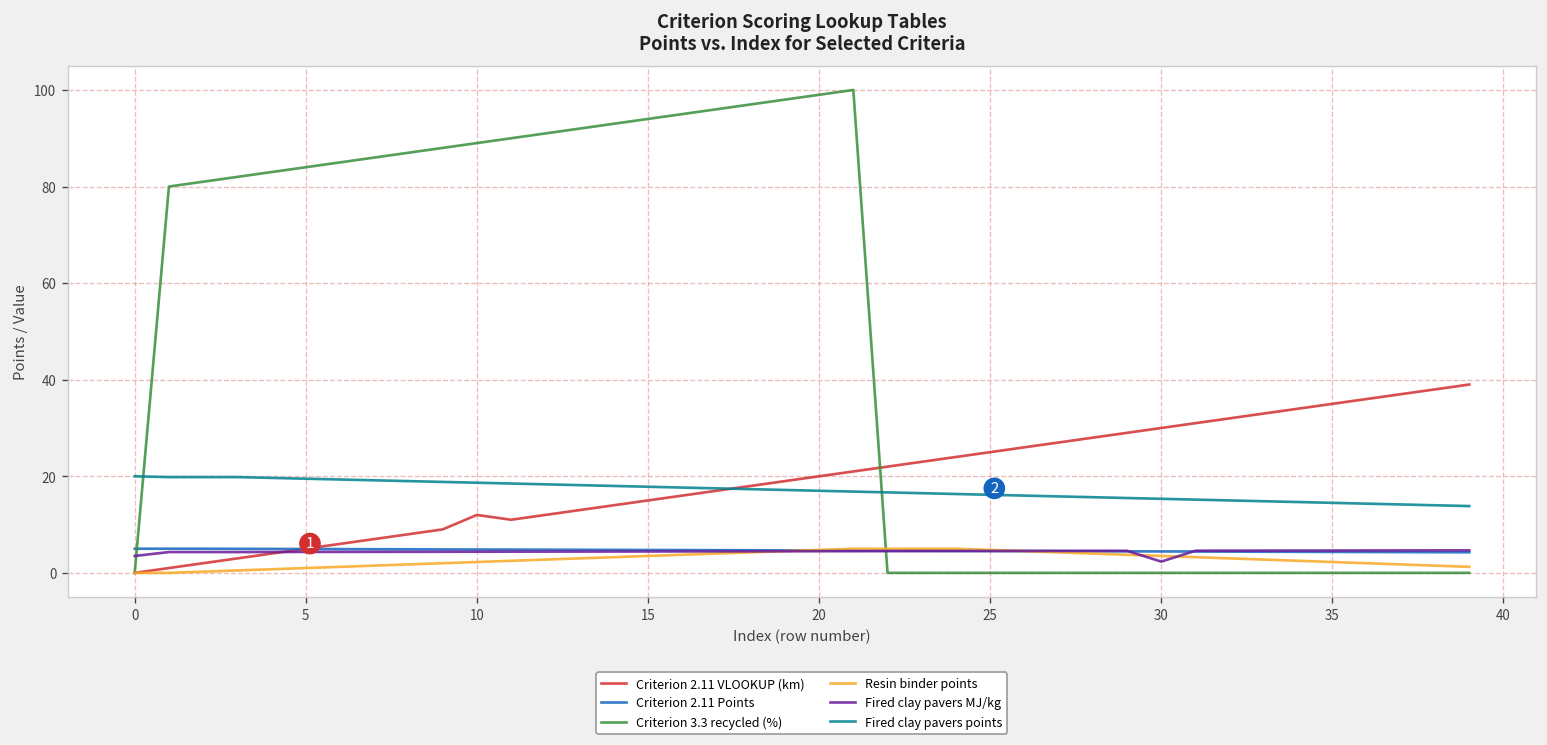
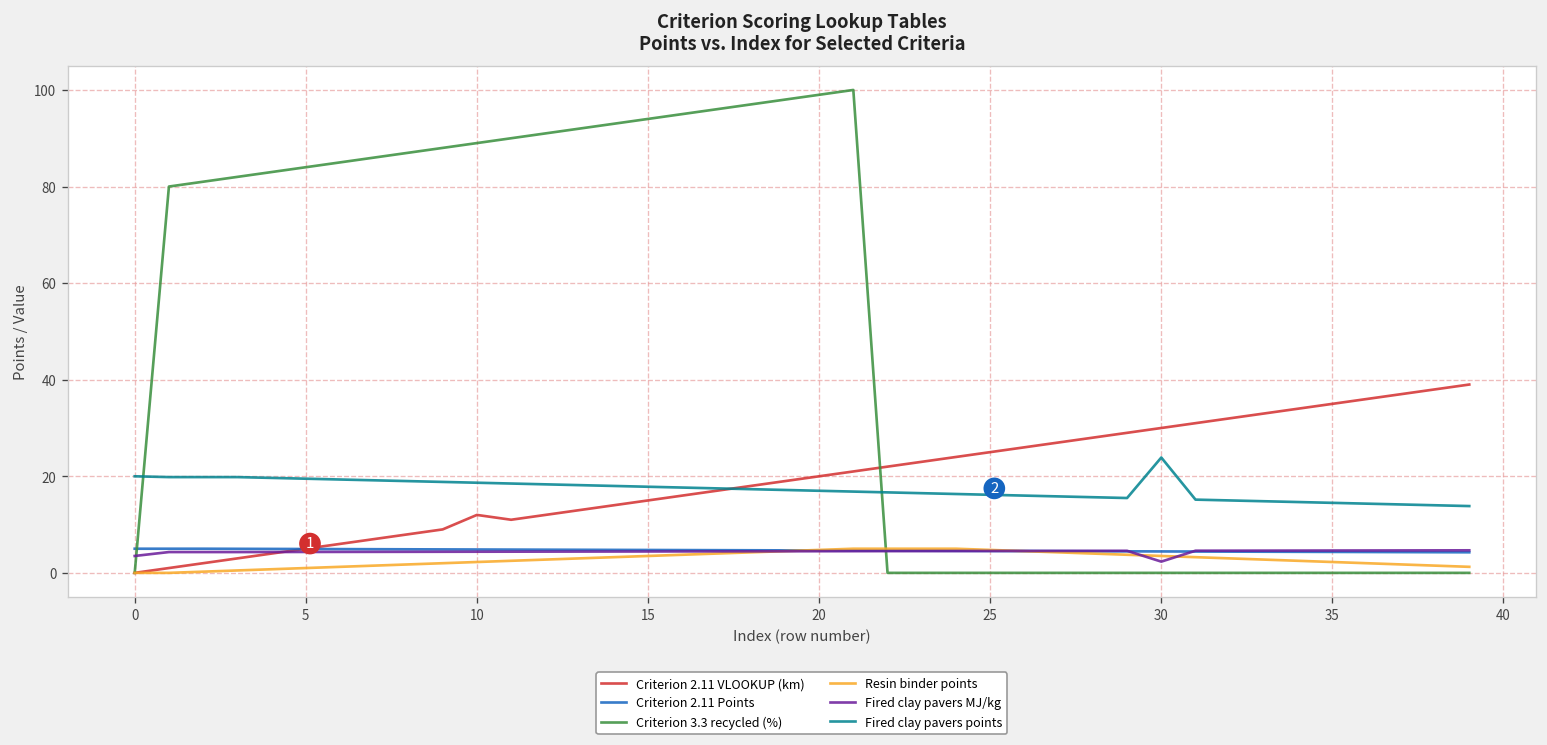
Fired clay pavers points, 30: 15 -> 24
